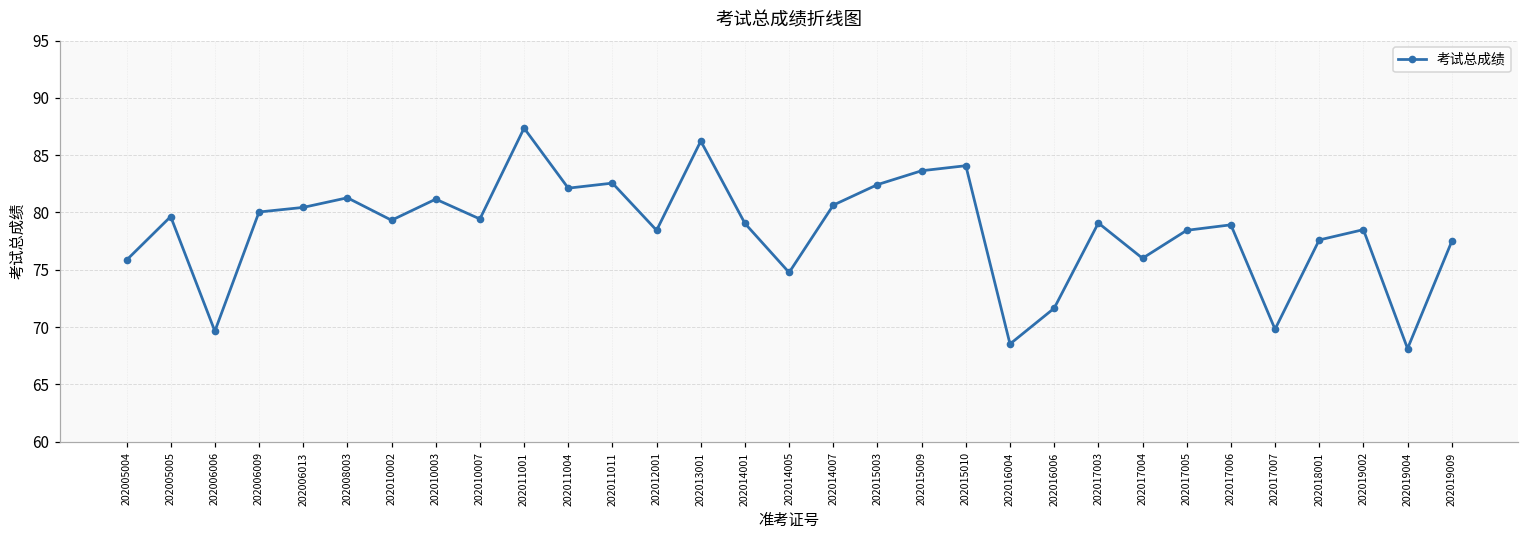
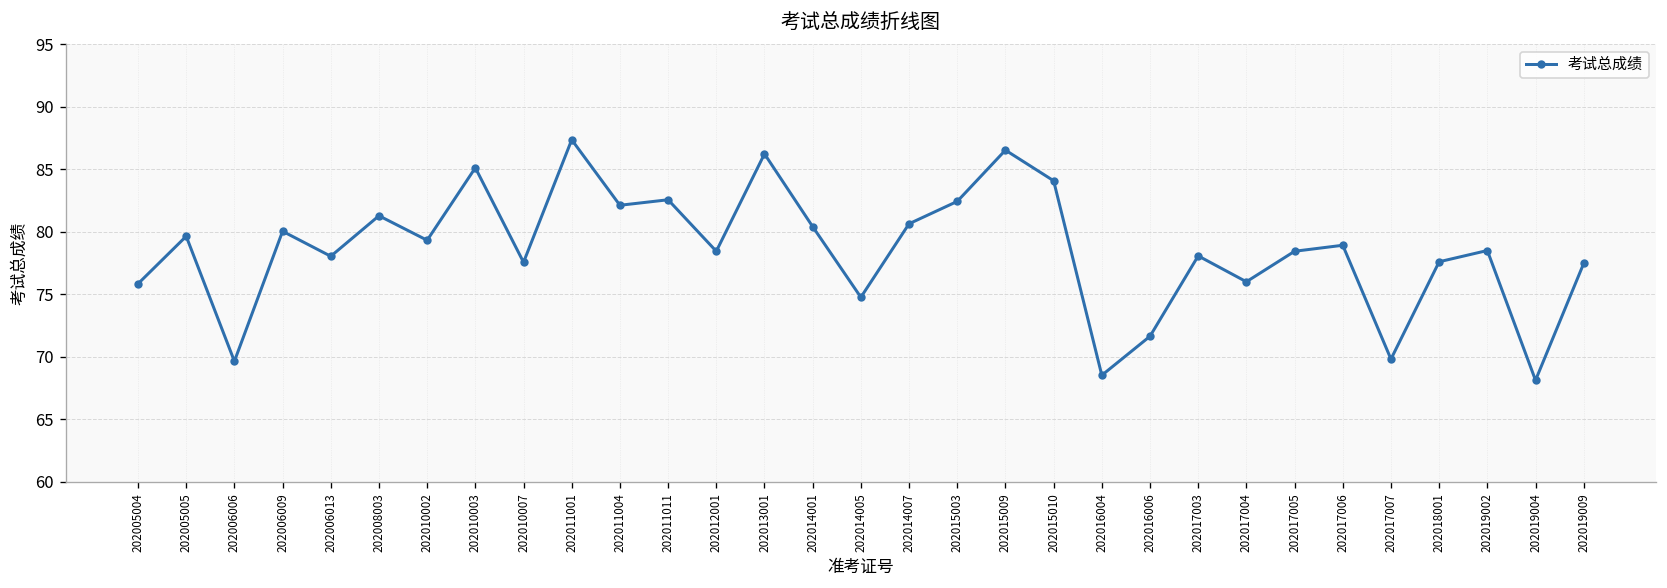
202006013: 80.4 -> 78.0
202010003: 81.2 -> 85.1
202010007: 79.4 -> 77.6
202014001: 79.0 -> 80.4
202015009: 83.6 -> 86.5
202017003: 79.1 -> 78.1
